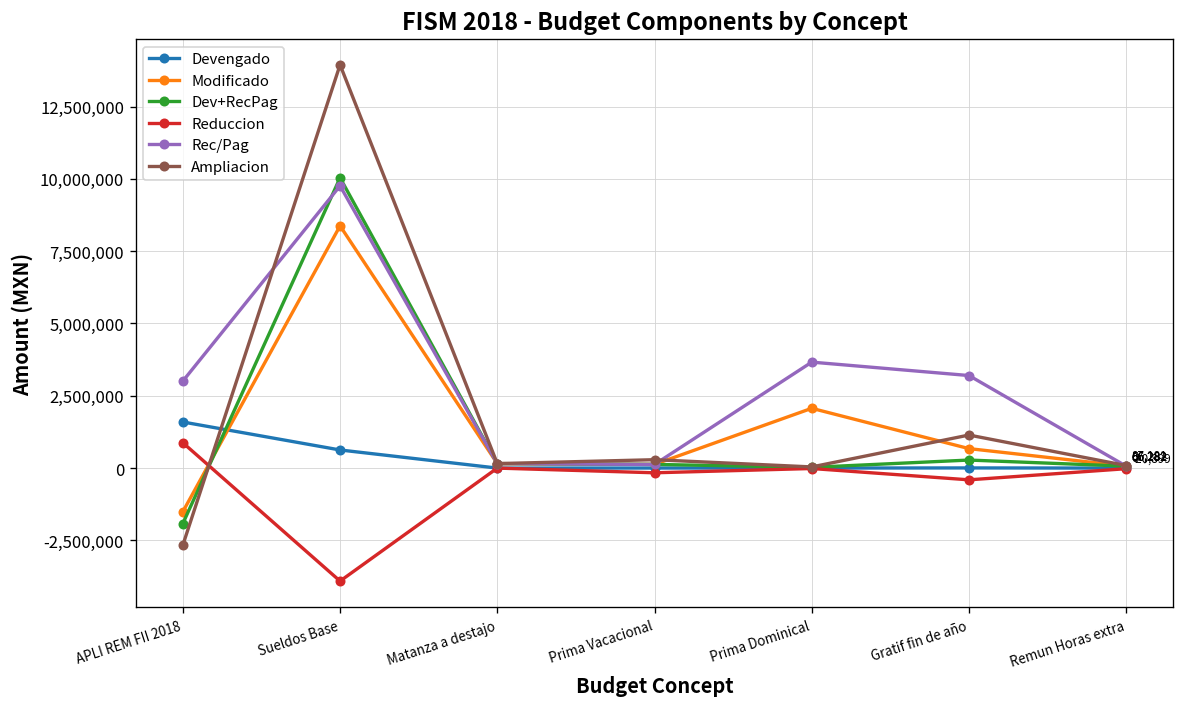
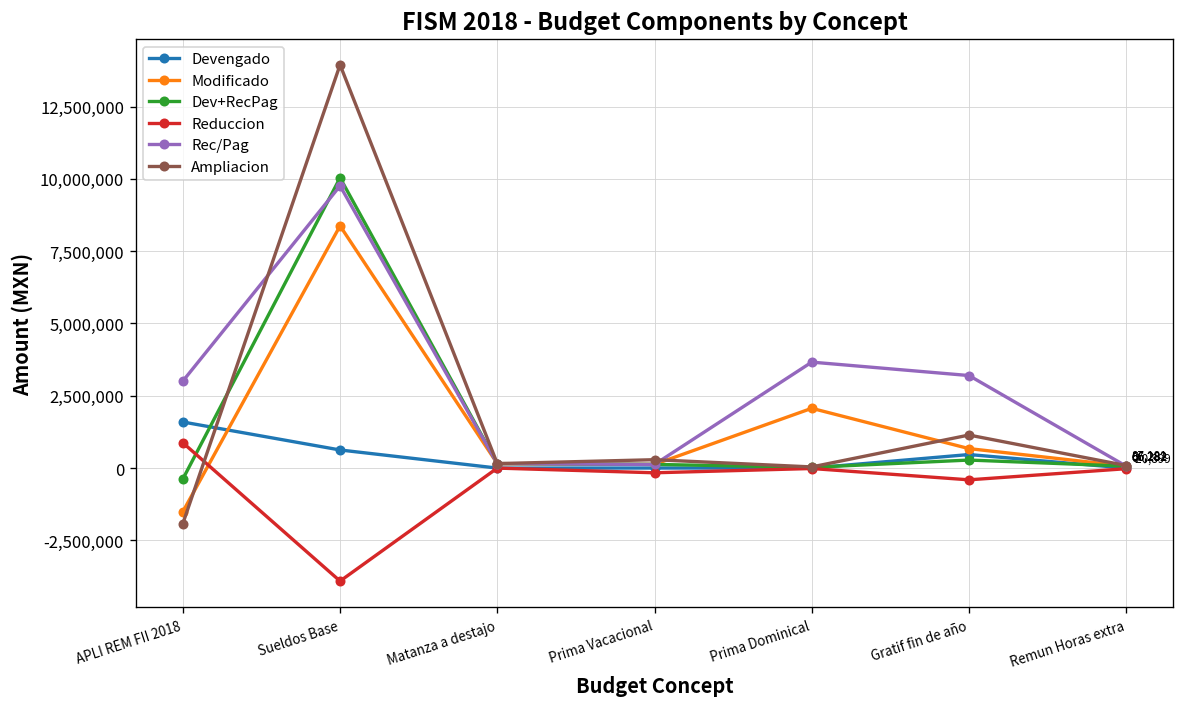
Dev+RecPag, APLI REM FII 2018: -1,900,000 -> -400,000
Ampliacion, APLI REM FII 2018: -2,700,000 -> -1,900,000
Devengado, Gratif fin de año: 0 -> 500,000
